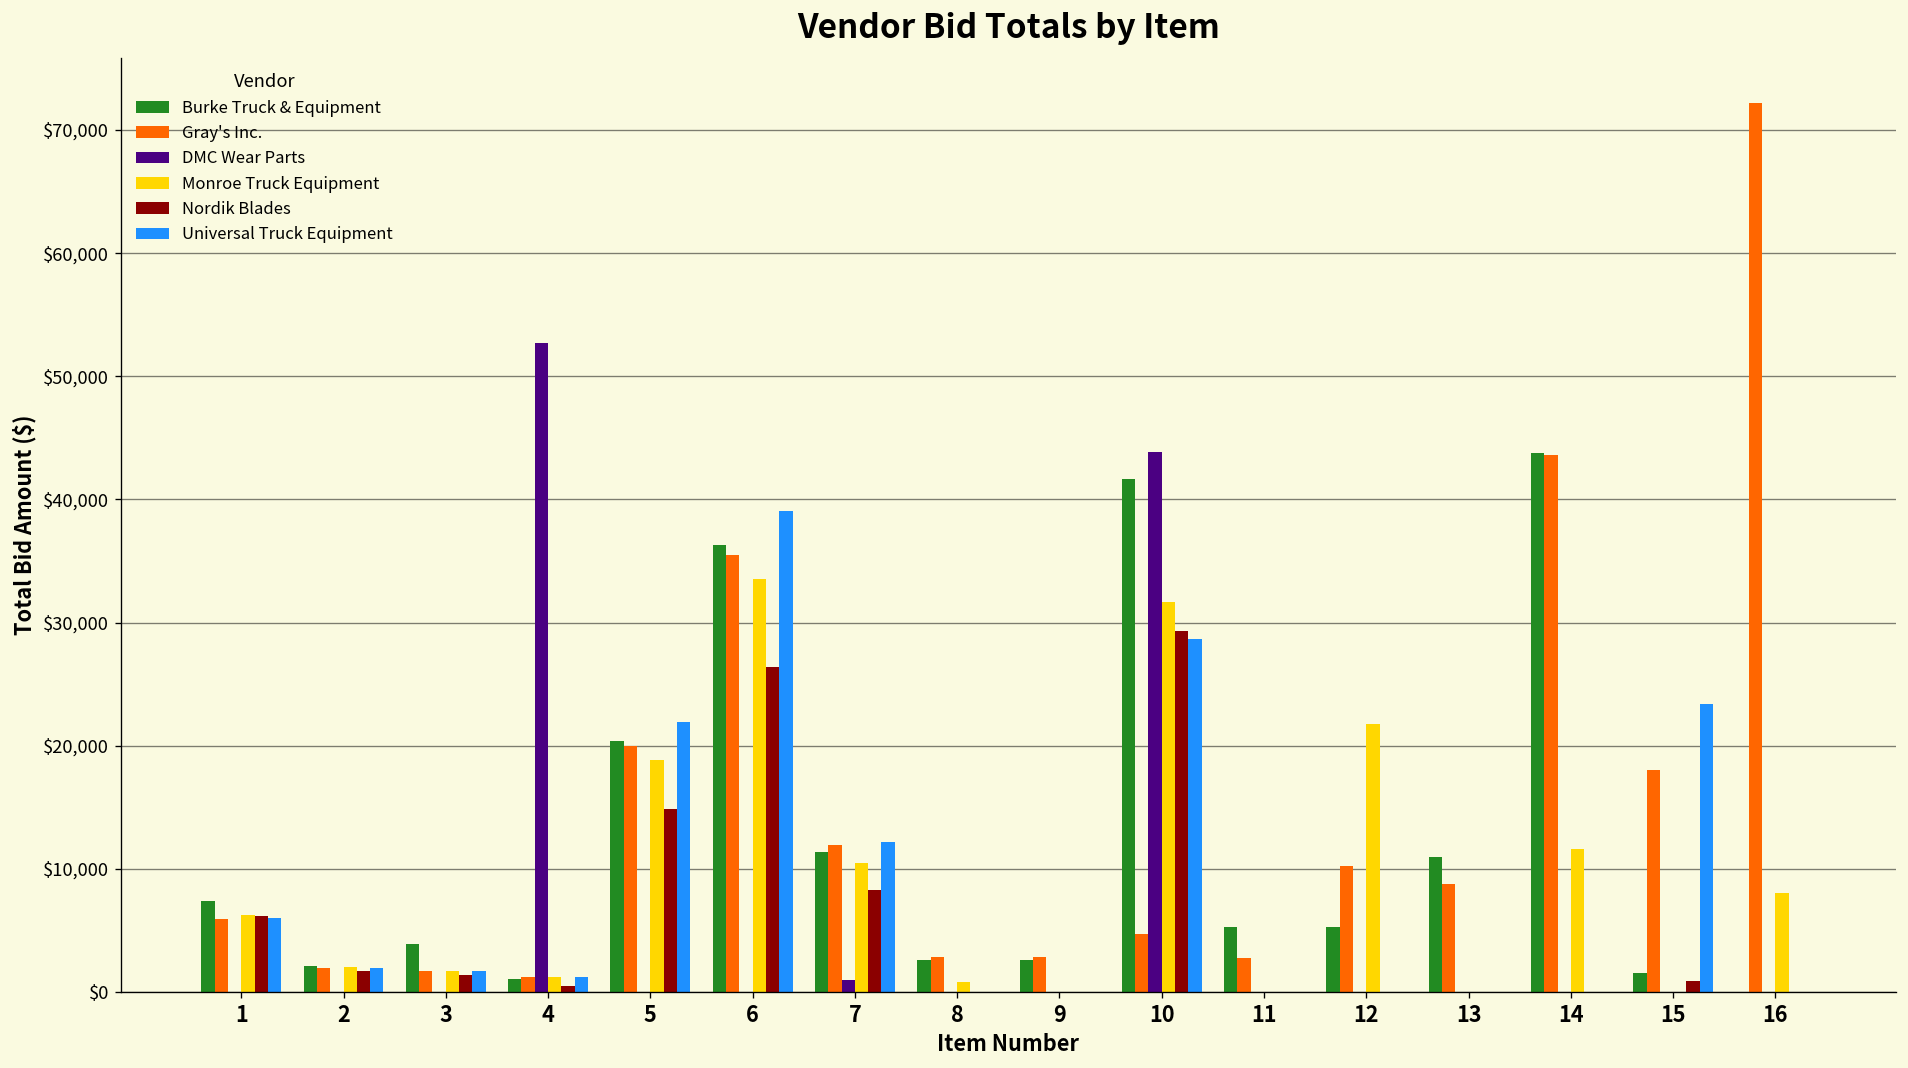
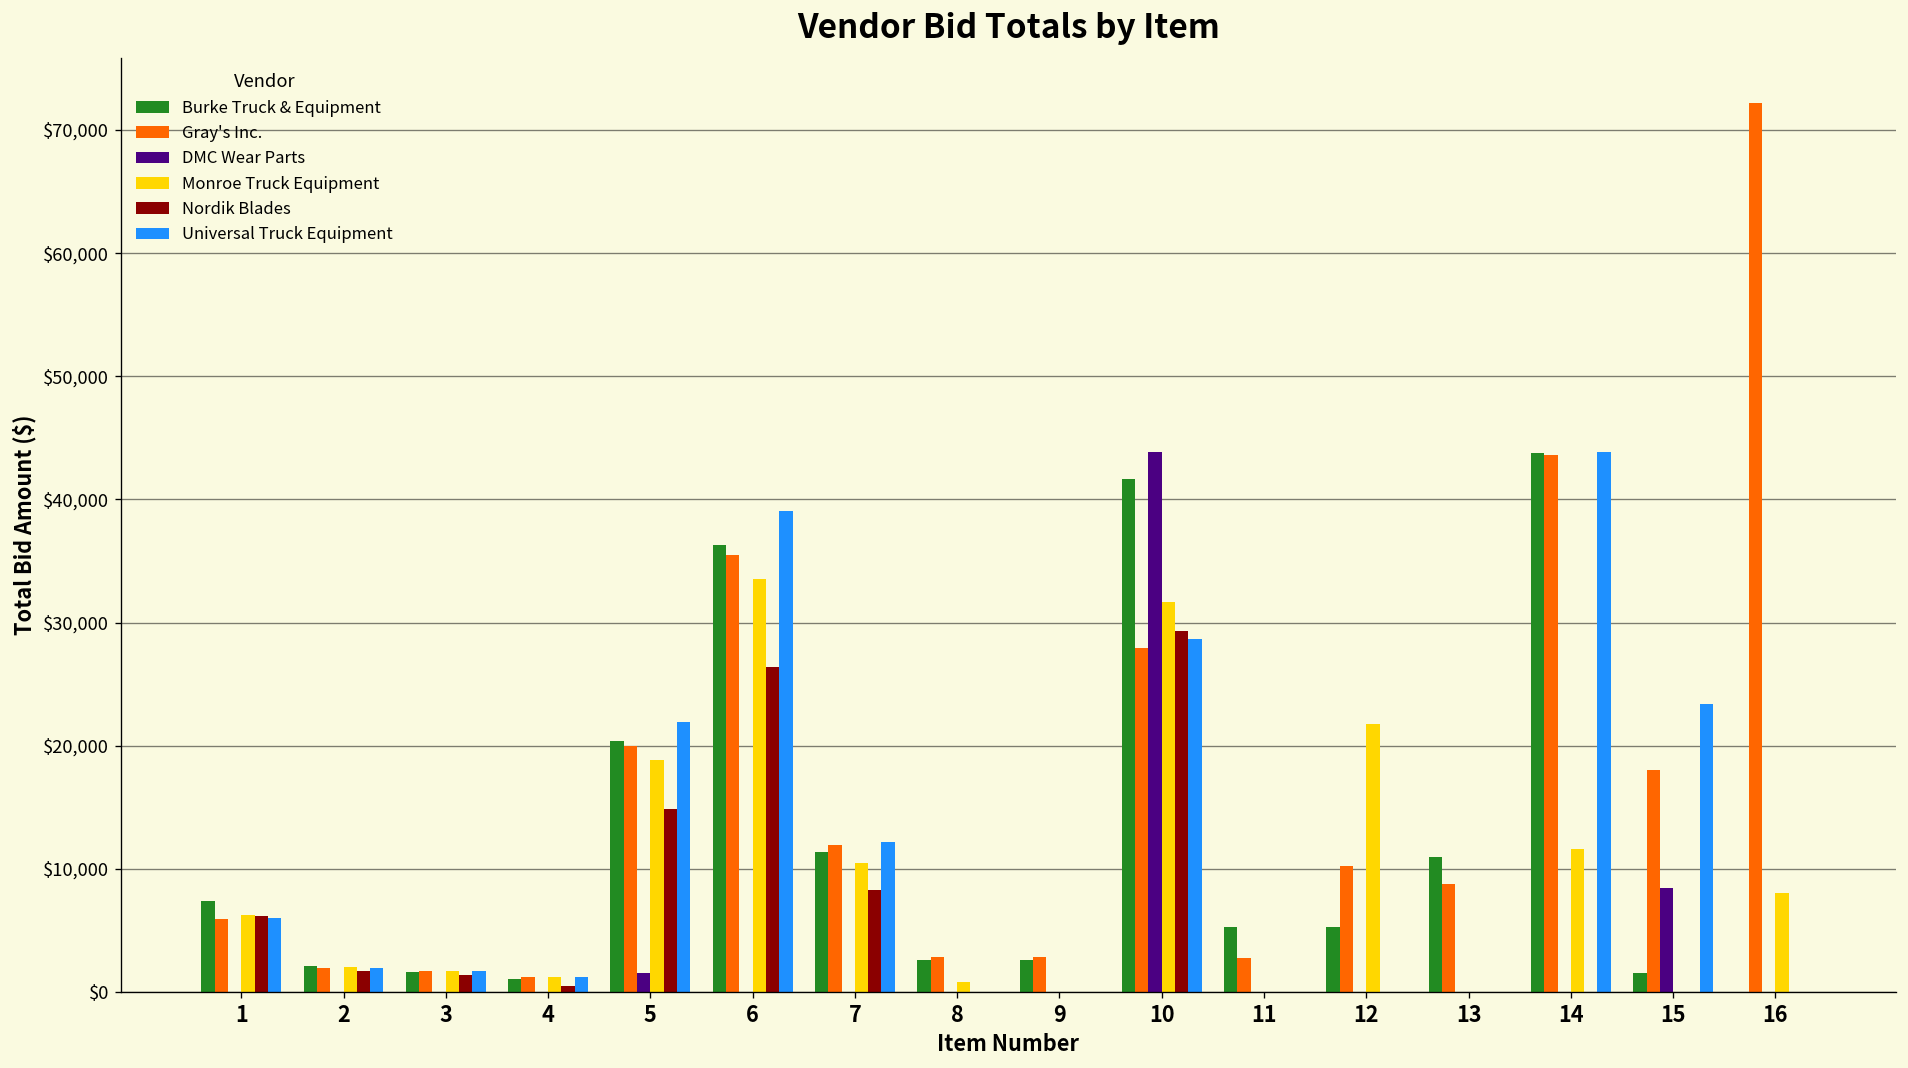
Burke Truck & Equipment, 3: $3,900 -> $1,600
DMC Wear Parts, 4: $52,700 -> $0
DMC Wear Parts, 5: $0 -> $1,500
DMC Wear Parts, 7: $1,000 -> $0
Gray's Inc., 10: $4,700 -> $27,900
Universal Truck Equipment, 14: $0 -> $43,900
DMC Wear Parts, 15: $0 -> $8,400
Nordik Blades, 15: $900 -> $0
